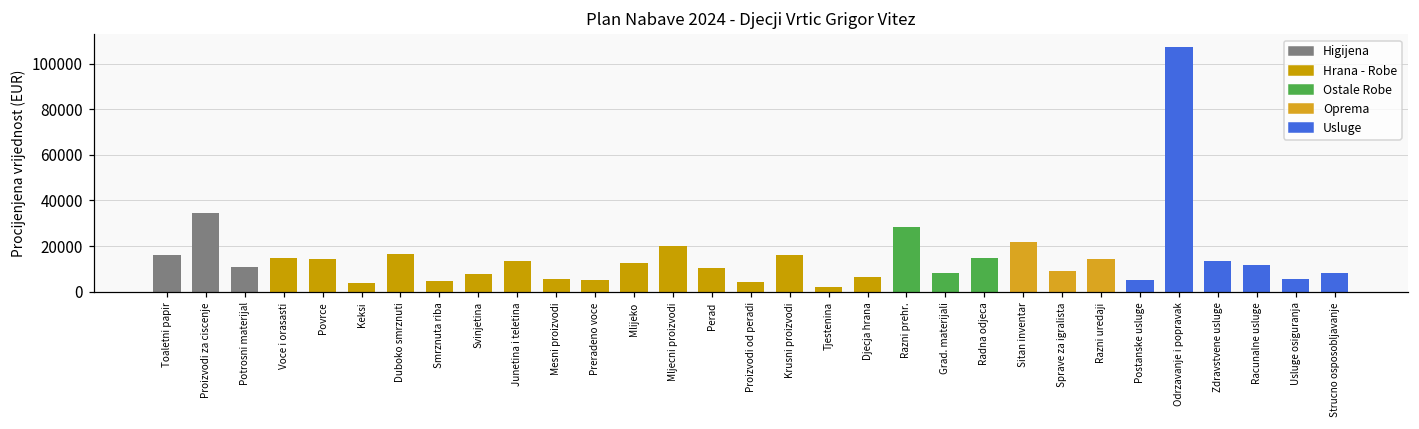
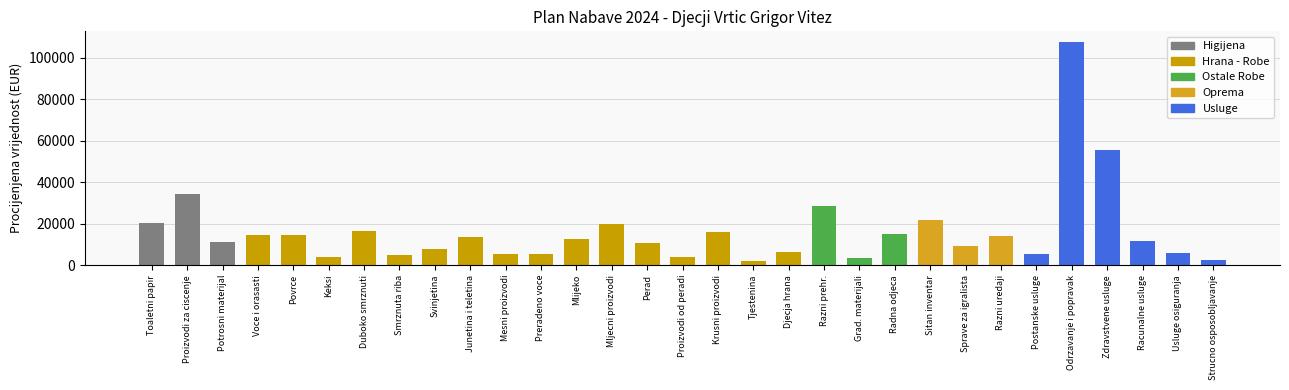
Higijena, Toaletni papir: 16000 -> 20000
Ostale Robe, Grad. materijali: 8000 -> 4000
Usluge, Zdravstvene usluge: 13000 -> 55000
Usluge, Strucno osposobljavanje: 8000 -> 3000
